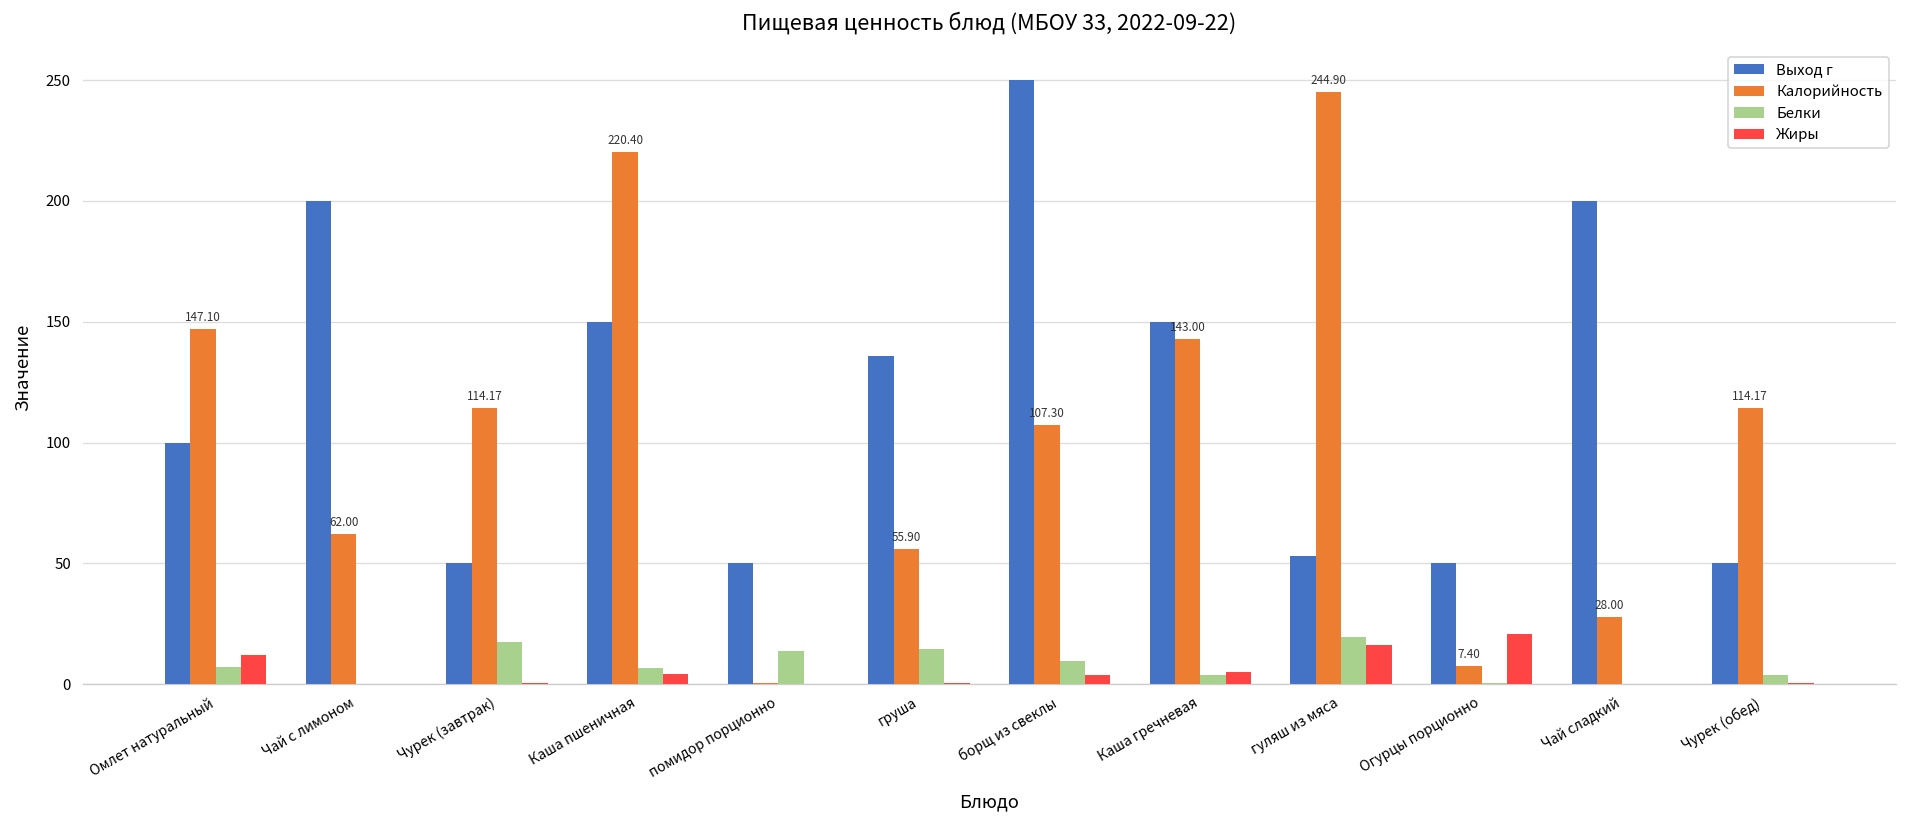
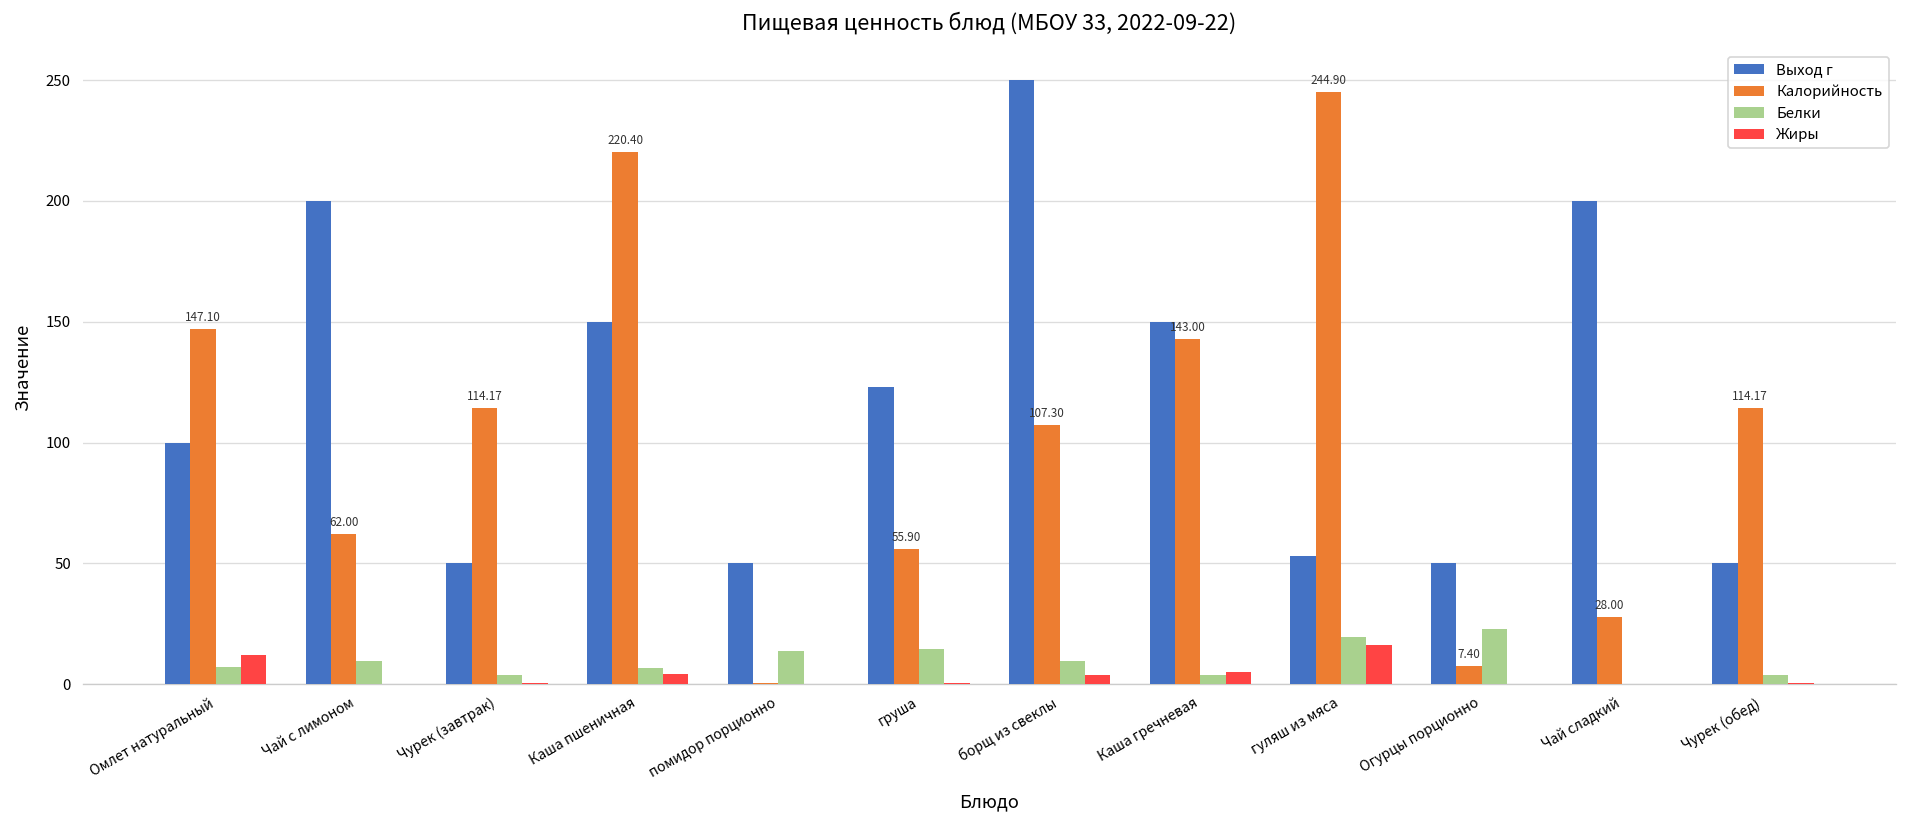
Белки, Чай с лимоном: 0 -> 10
Белки, Чурек (завтрак): 17 -> 4
Выход г, груша: 136 -> 123
Белки, Огурцы порционно: 0 -> 23
Жиры, Огурцы порционно: 21 -> 0
